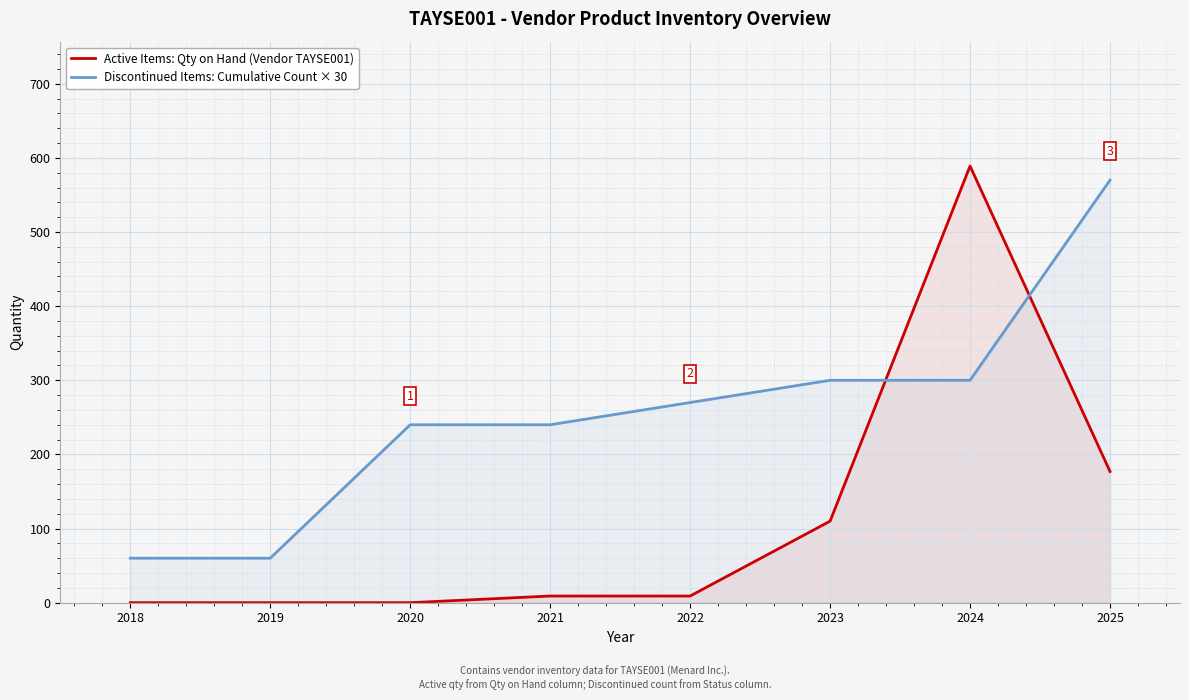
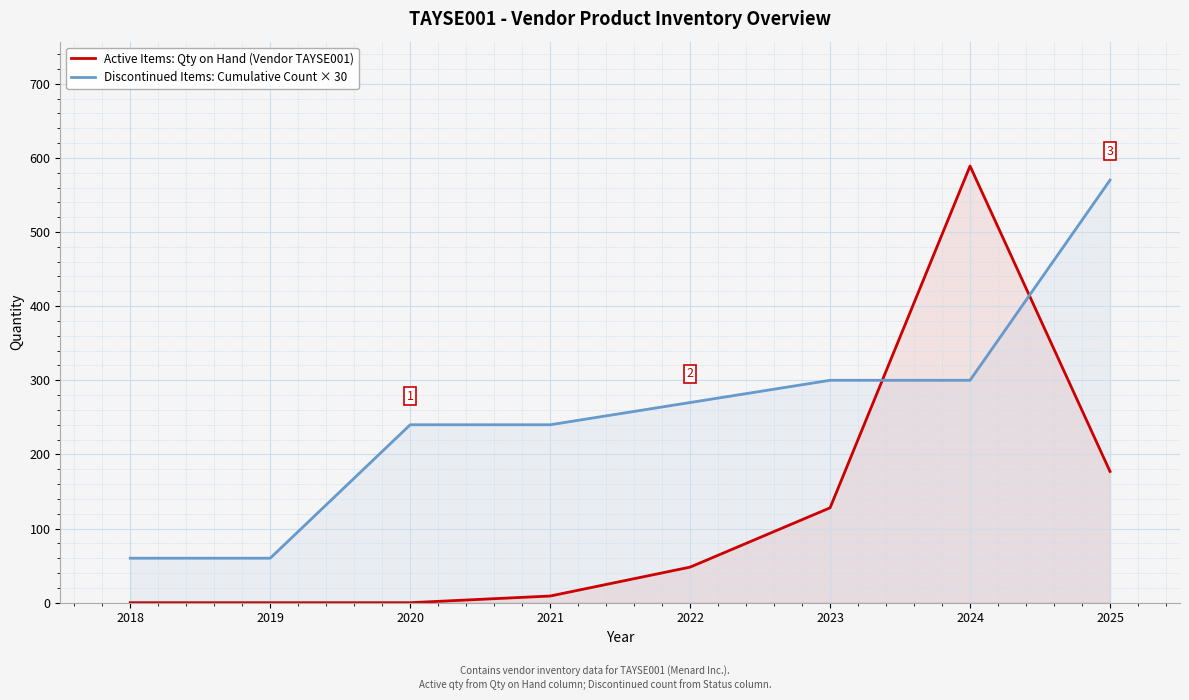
Active Items: Qty on Hand (Vendor TAYSE001), 2022: 10 -> 50
Active Items: Qty on Hand (Vendor TAYSE001), 2023: 110 -> 130
